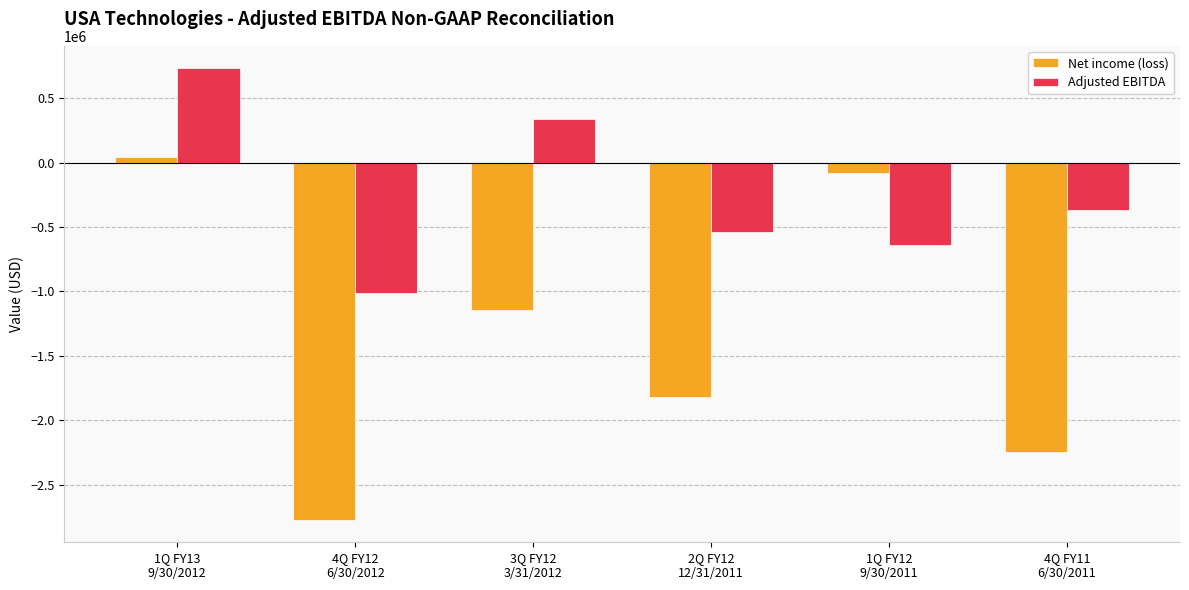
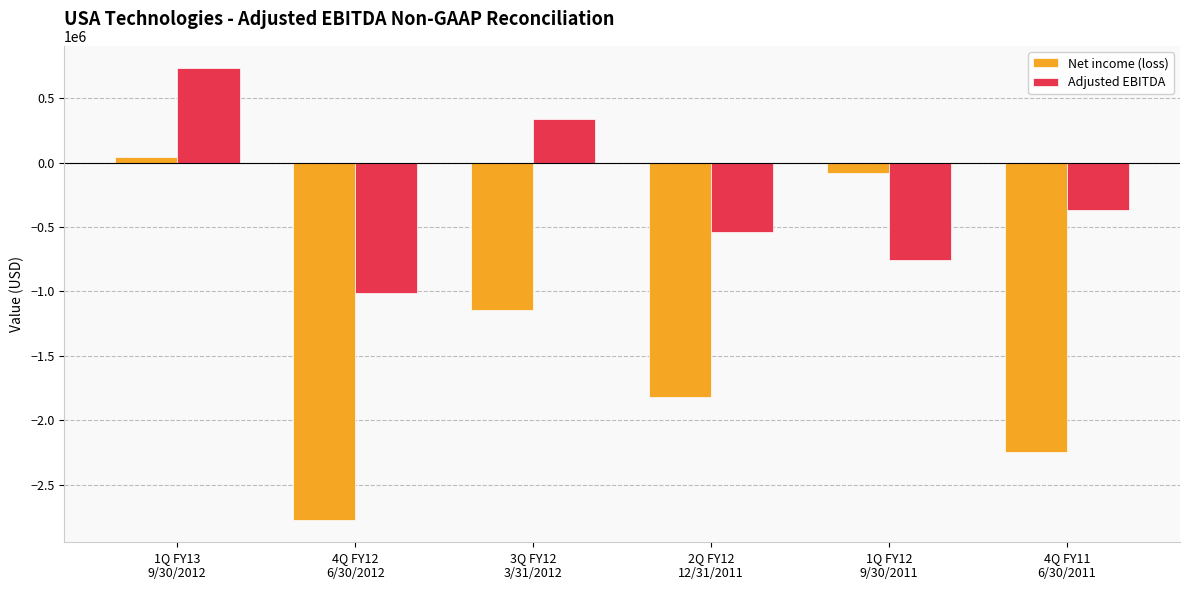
Adjusted EBITDA, 1Q FY12 9/30/2011: -640000 -> -760000
